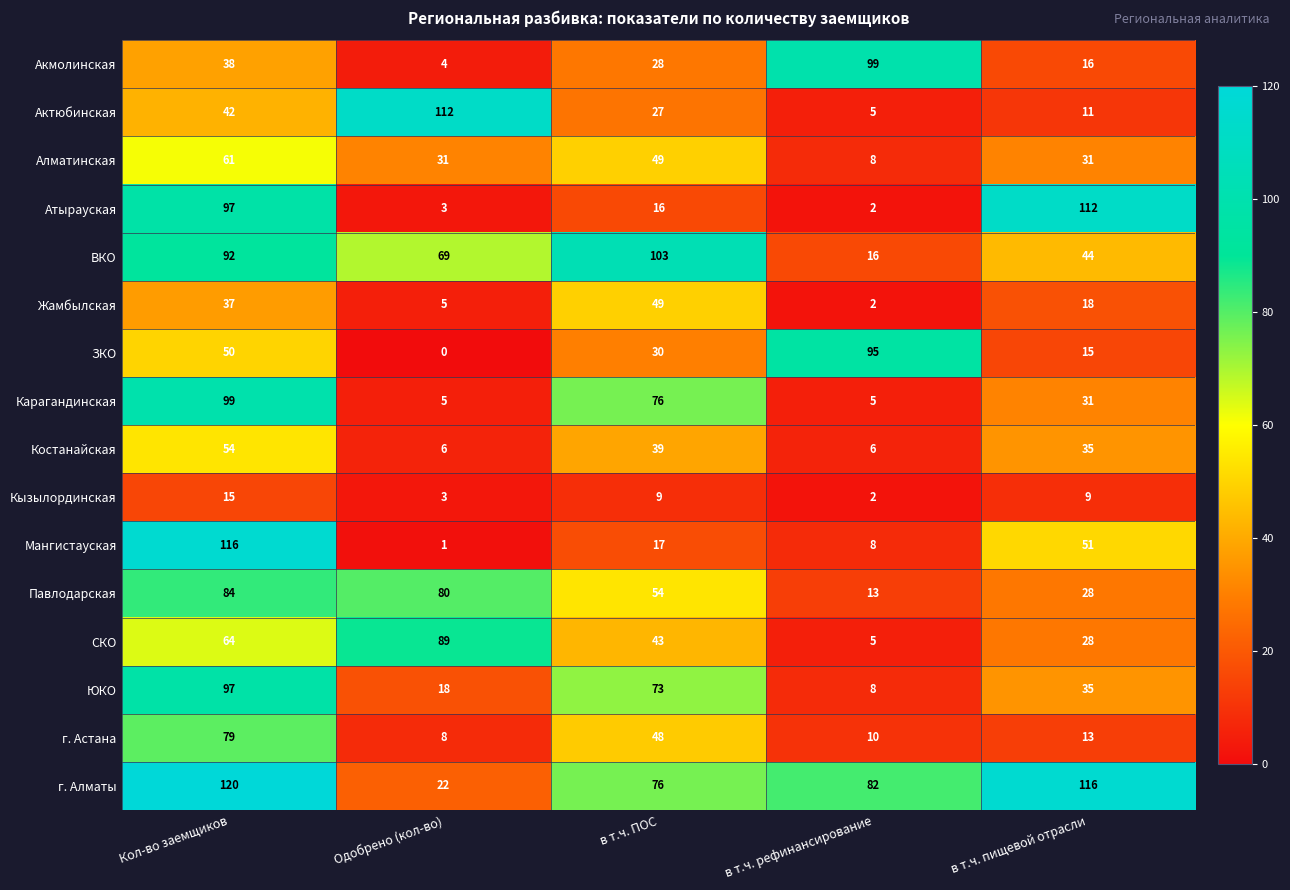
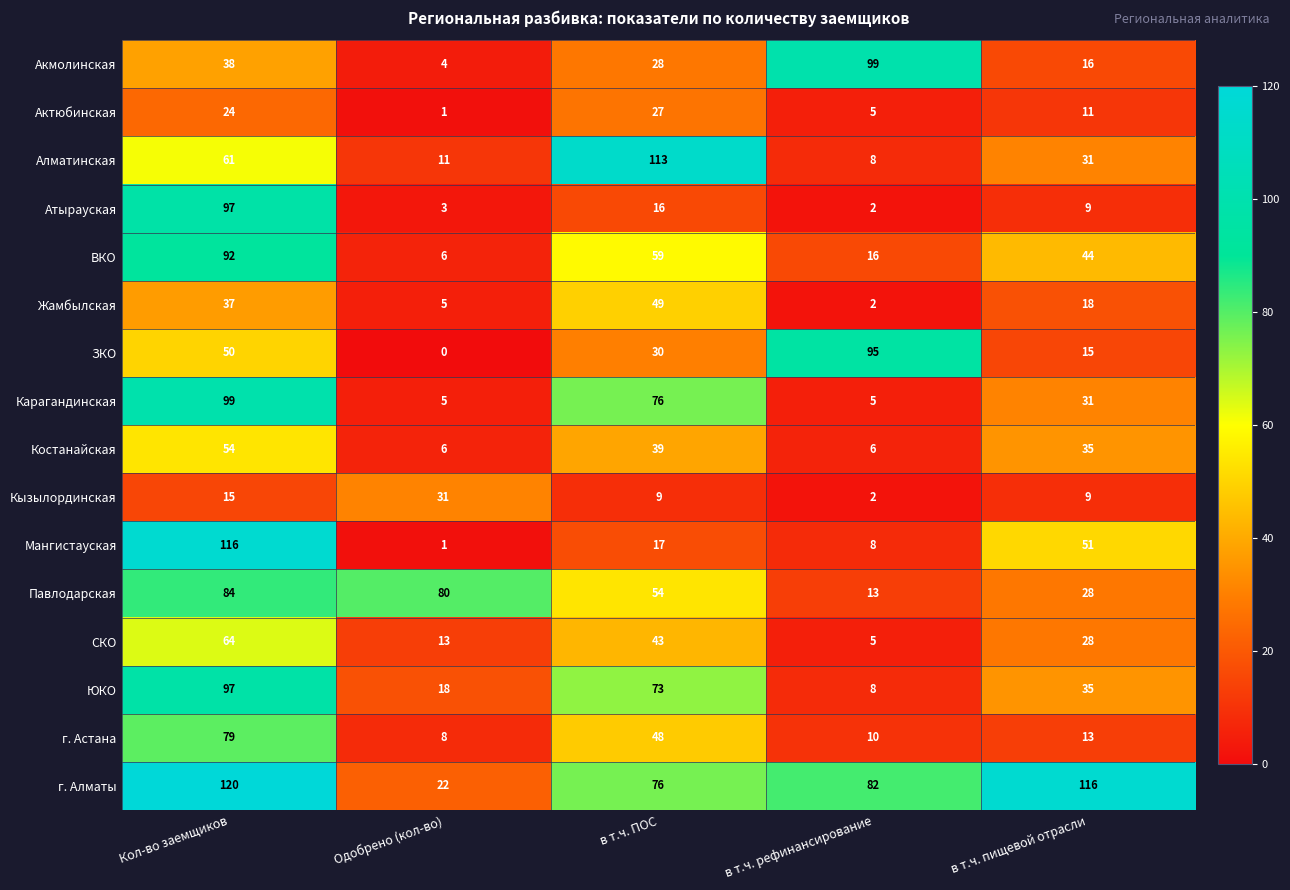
Актюбинская, Кол-во заемщиков: 42 -> 24
Актюбинская, Одобрено (кол-во): 112 -> 1
Алматинская, Одобрено (кол-во): 31 -> 11
Алматинская, в т.ч. ПОС: 49 -> 113
Атырауская, в т.ч. пищевой отрасли: 112 -> 9
ВКО, Одобрено (кол-во): 69 -> 6
ВКО, в т.ч. ПОС: 103 -> 59
Кызылординская, Одобрено (кол-во): 3 -> 31
СКО, Одобрено (кол-во): 89 -> 13
